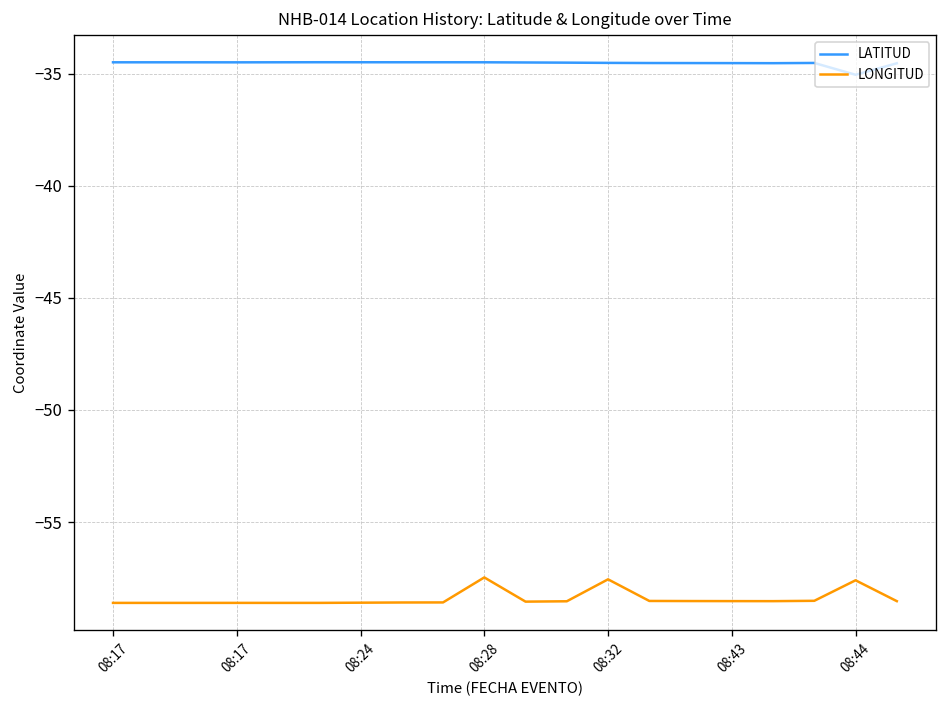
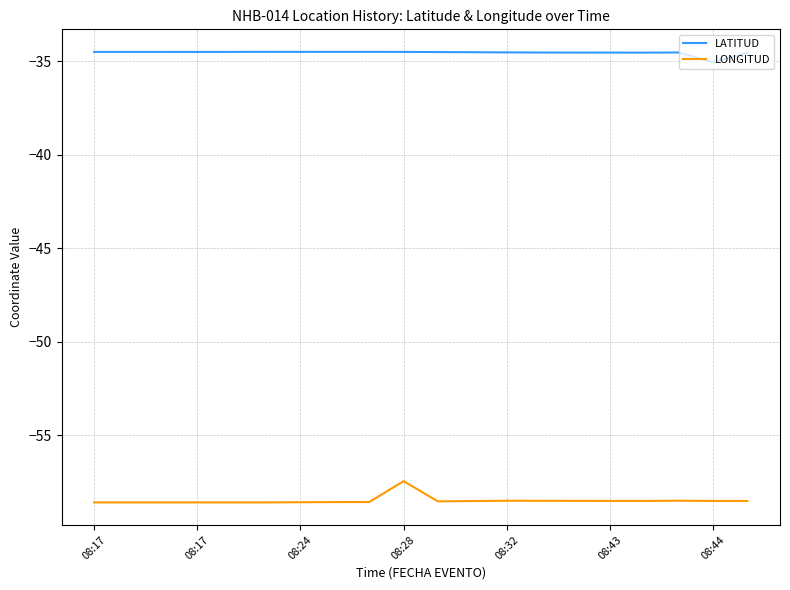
LONGITUD, 08:32: -57.6 -> -58.5
LONGITUD, 08:44: -57.6 -> -58.5
